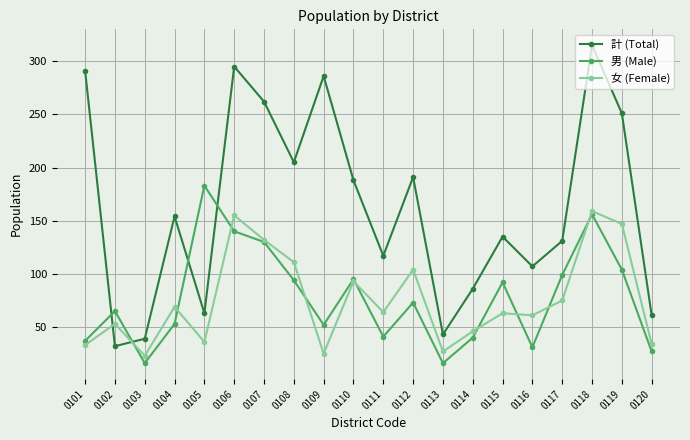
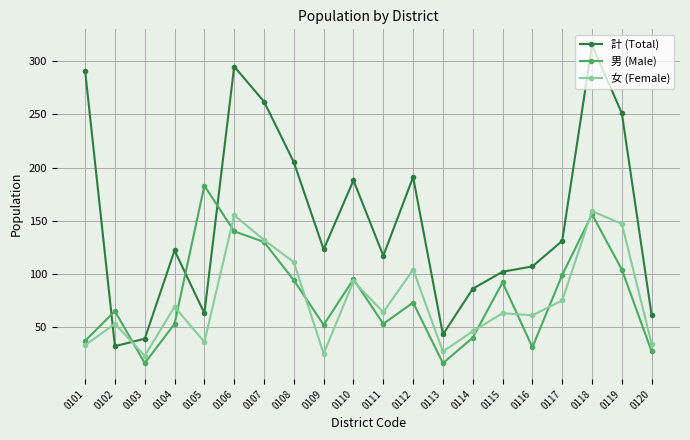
計 (Total), 0104: 154 -> 122
計 (Total), 0109: 286 -> 123
男 (Male), 0111: 41 -> 53
計 (Total), 0115: 135 -> 102
